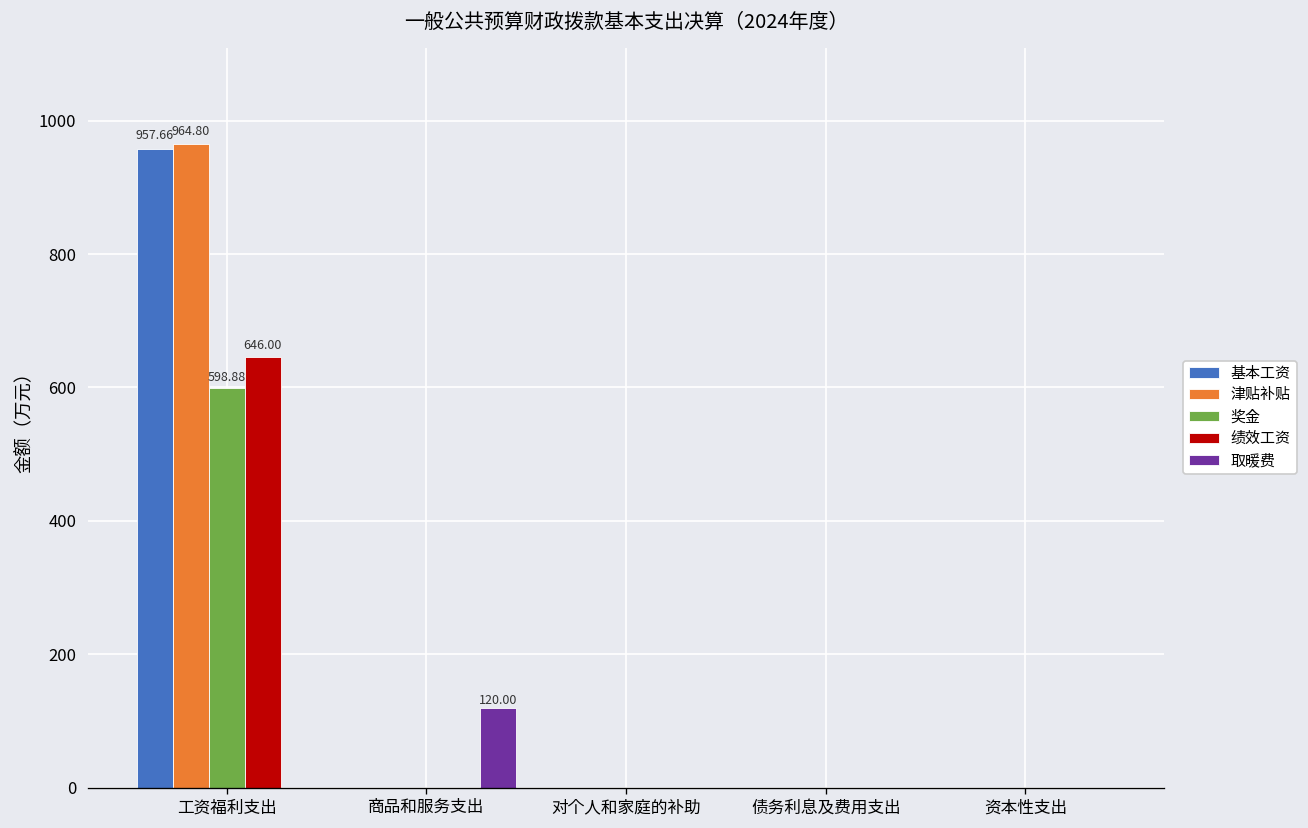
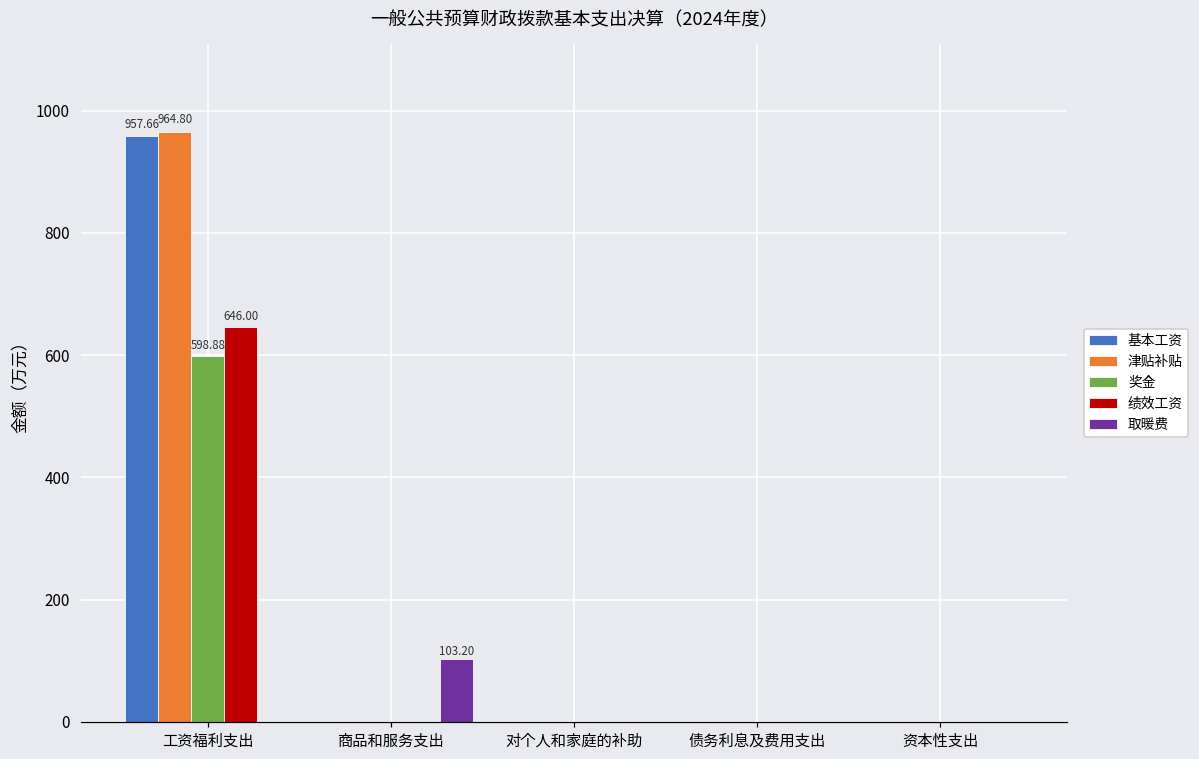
取暖费, 商品和服务支出: 120.00 -> 103.20
